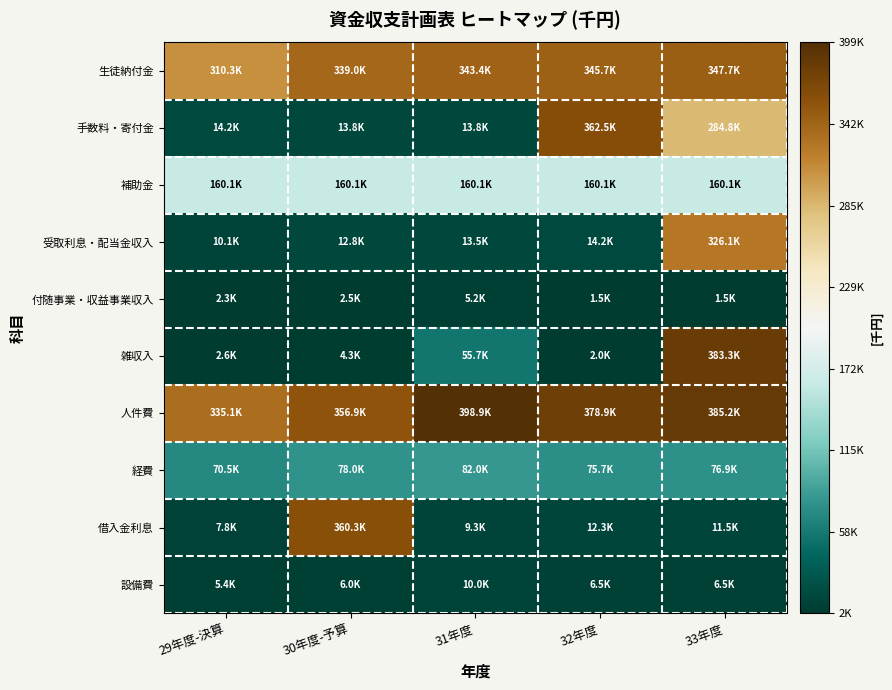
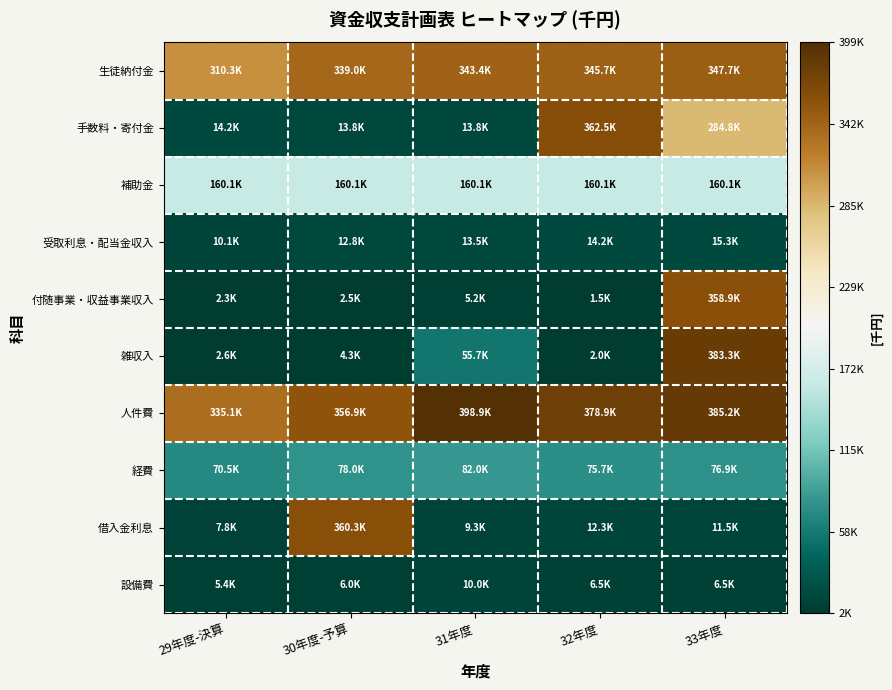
受取利息・配当金収入, 33年度: 326.1K -> 15.3K
付随事業・収益事業収入, 33年度: 1.5K -> 358.9K
